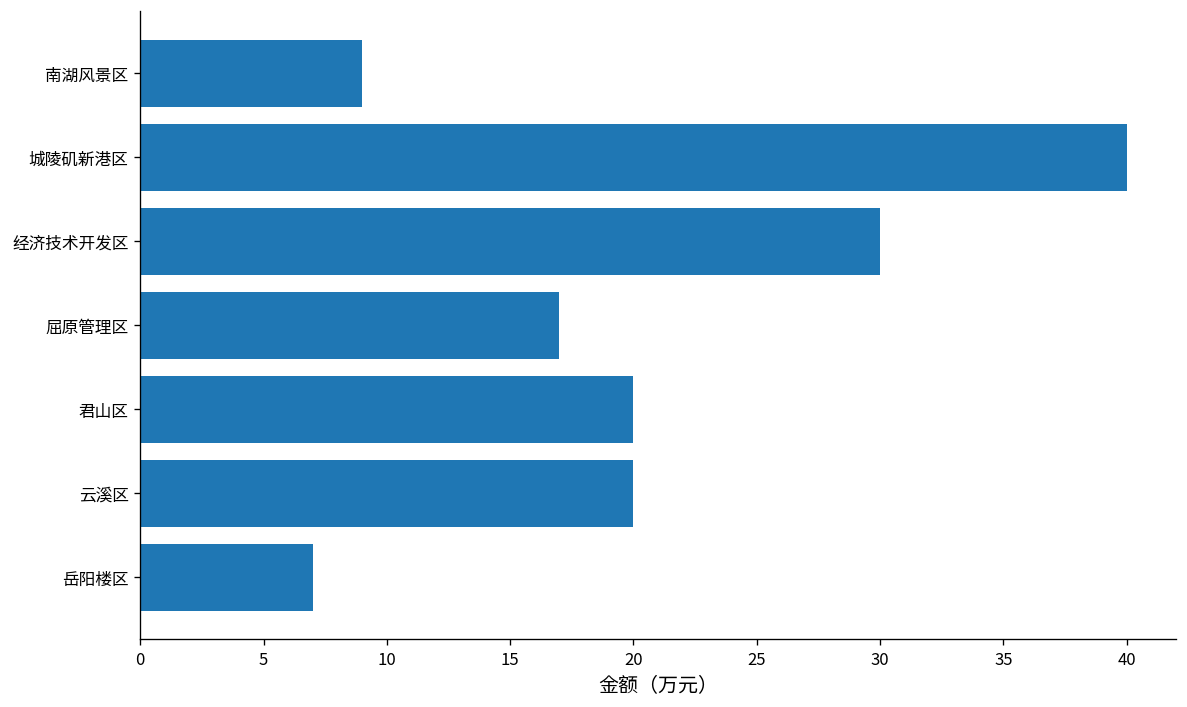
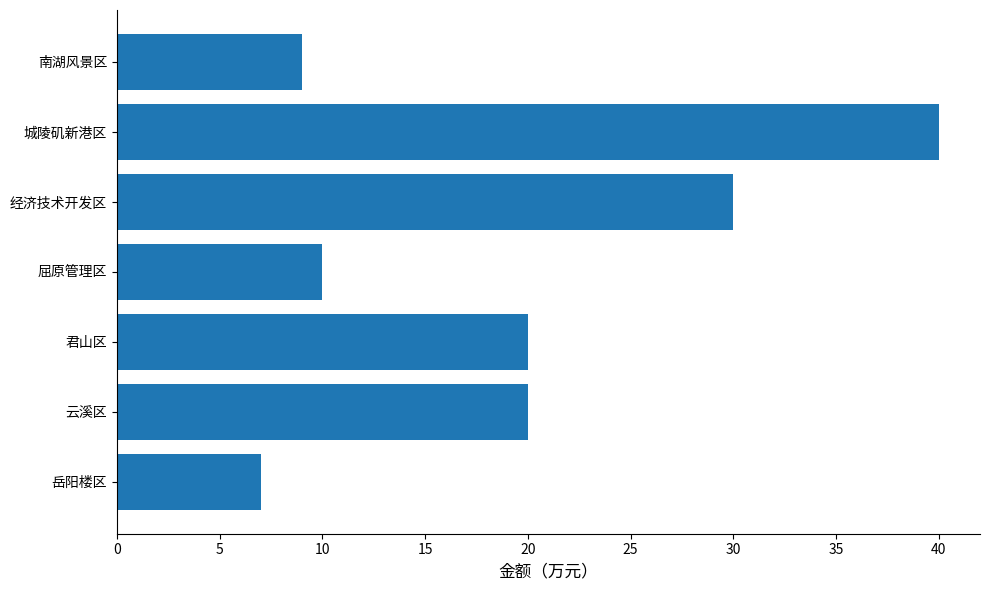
屈原管理区: 17 -> 10
